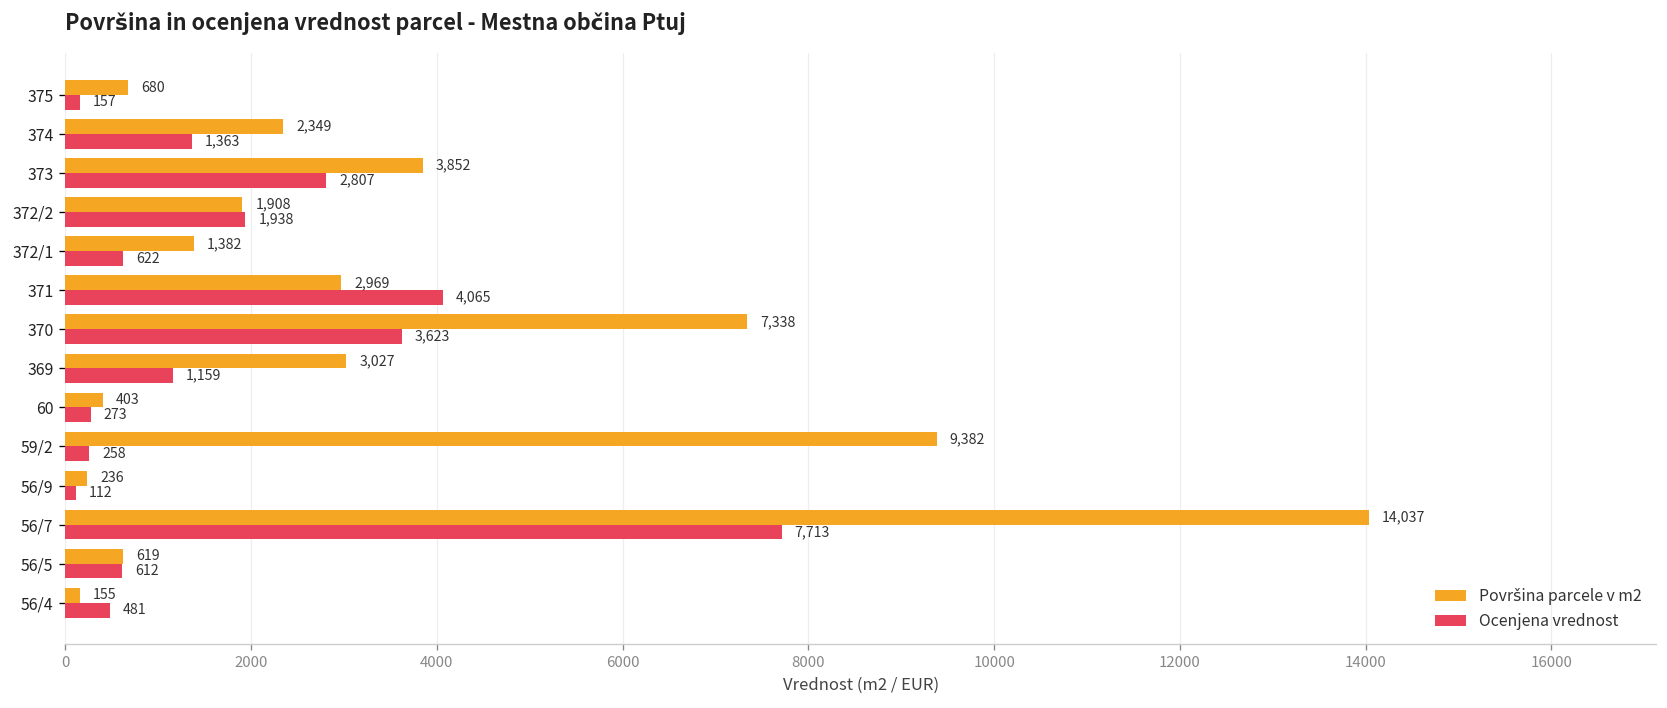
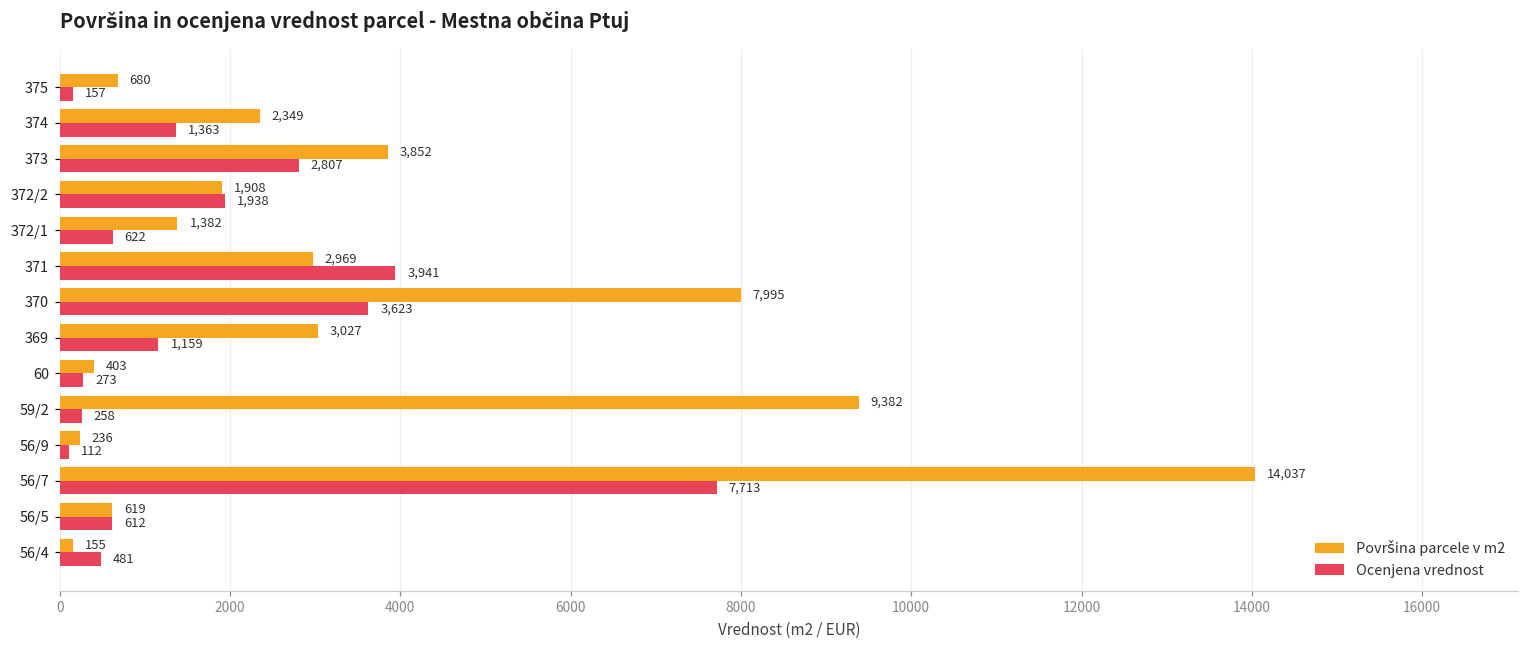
Ocenjena vrednost, 371: 4,065 -> 3,941
Površina parcele v m2, 370: 7,338 -> 7,995
